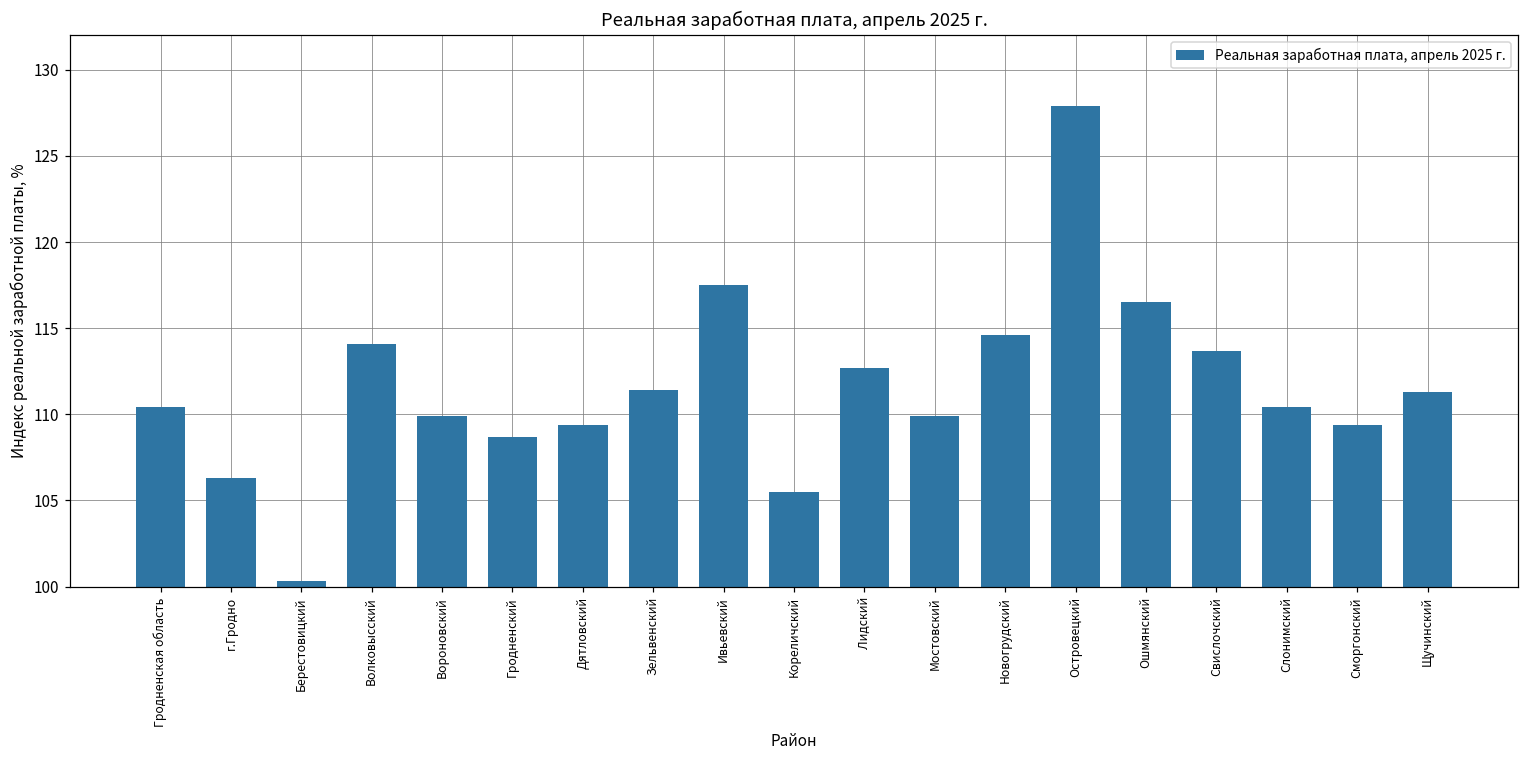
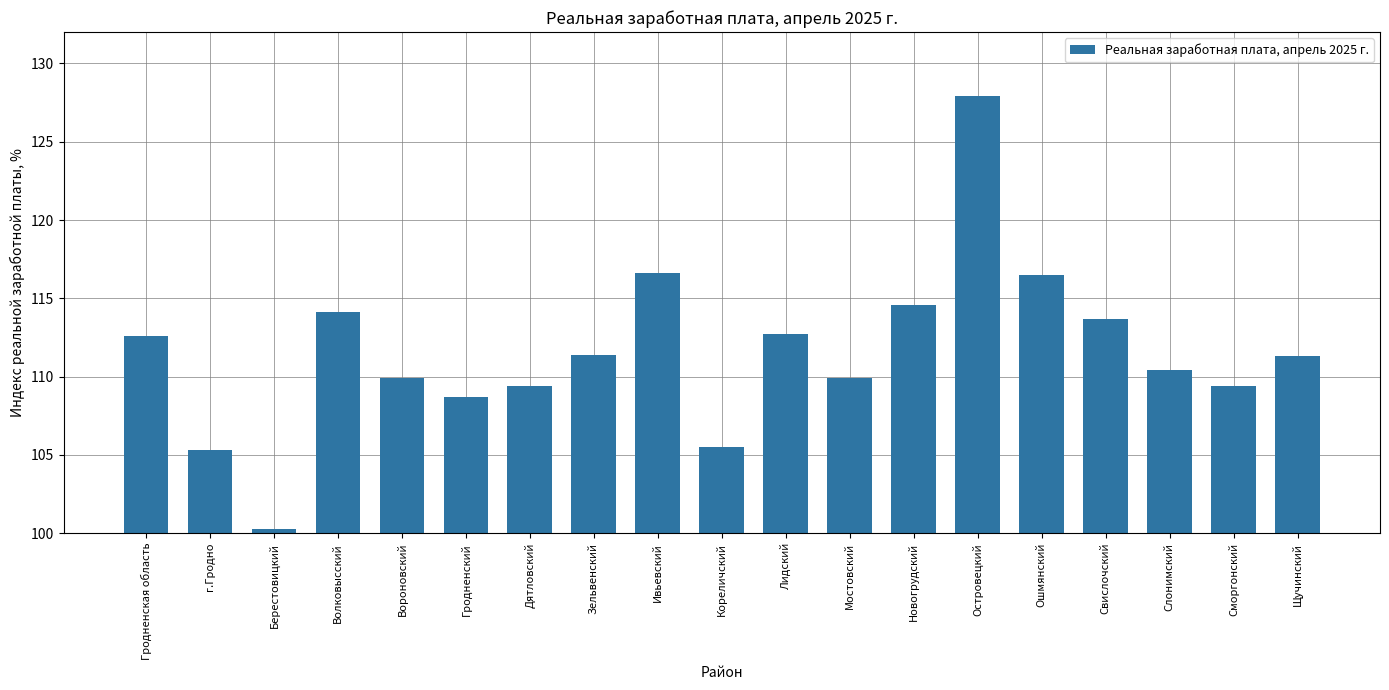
Гродненская область: 110.4 -> 112.6
г.Гродно: 106.3 -> 105.3
Ивьевский: 117.5 -> 116.6
